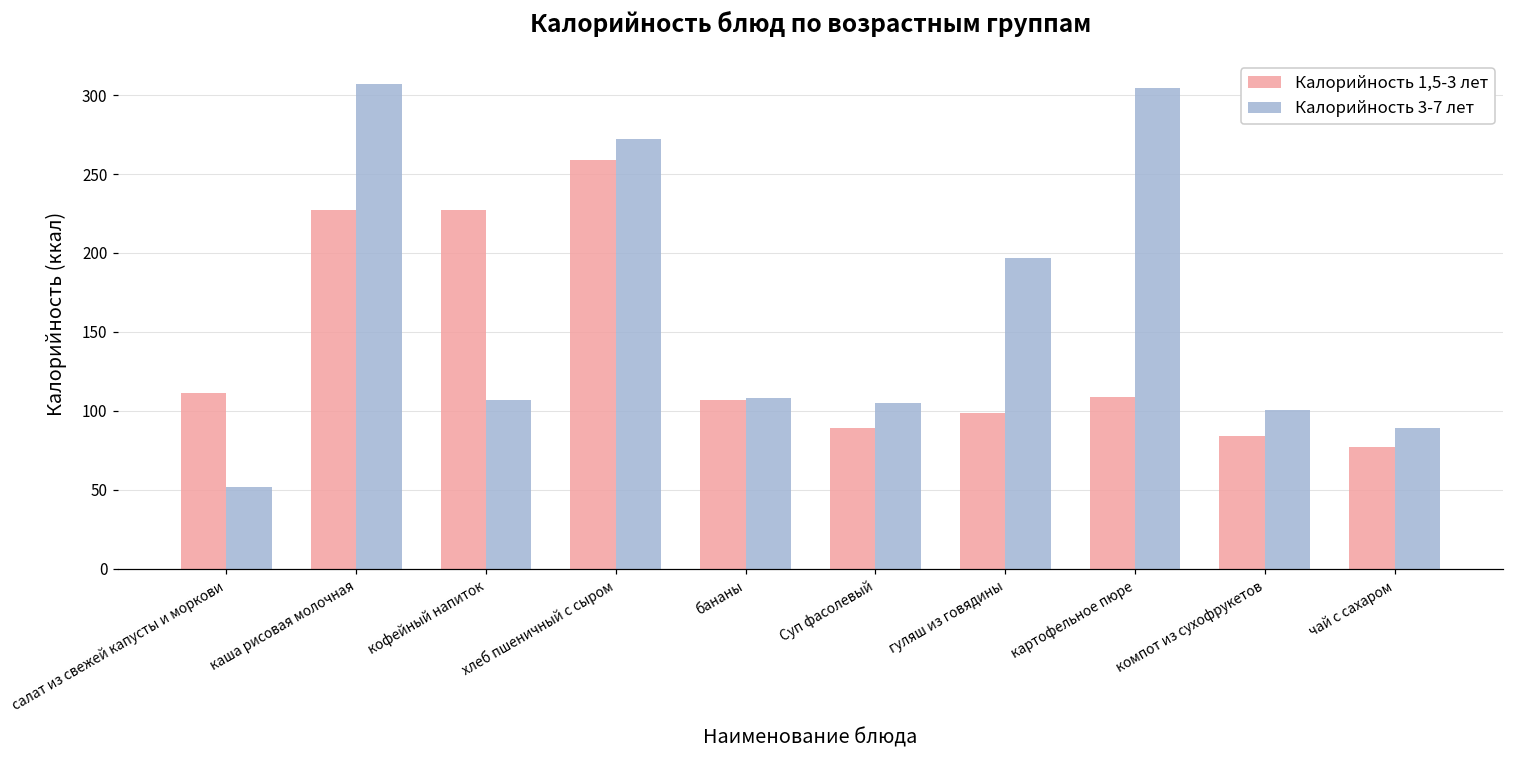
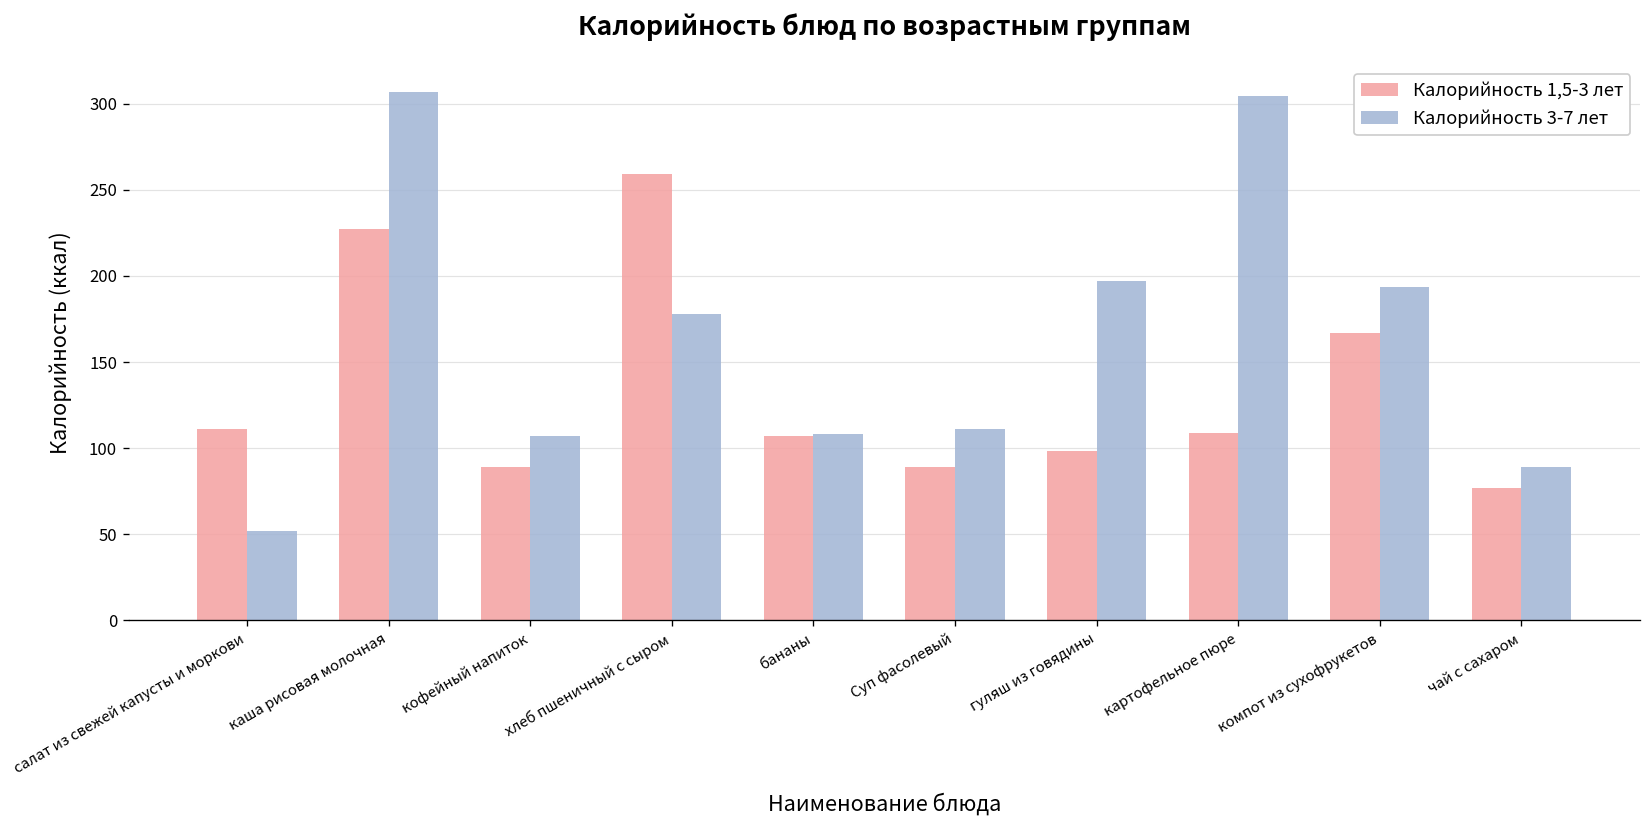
Калорийность 1,5-3 лет, кофейный напиток: 227 -> 89
Калорийность 3-7 лет, хлеб пшеничный с сыром: 272 -> 178
Калорийность 3-7 лет, Суп фасолевый: 105 -> 111
Калорийность 1,5-3 лет, компот из сухофрукетов: 84 -> 167
Калорийность 3-7 лет, компот из сухофрукетов: 101 -> 194
